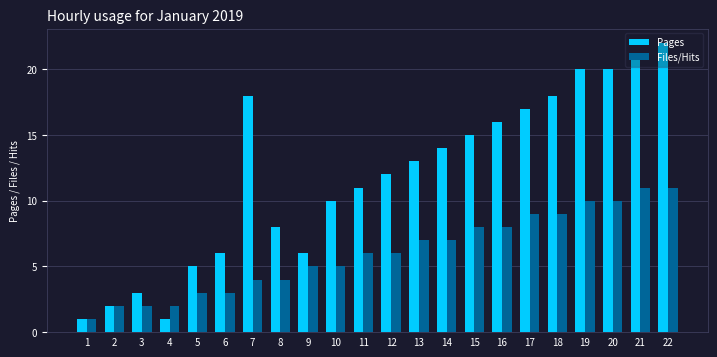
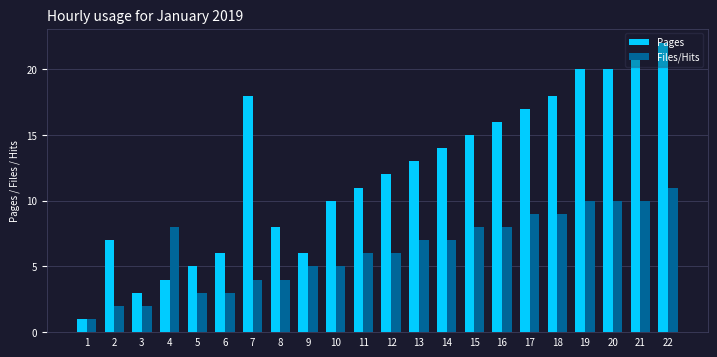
Pages, 2: 2 -> 7
Pages, 4: 1 -> 4
Files/Hits, 4: 2 -> 8
Files/Hits, 21: 11 -> 10
